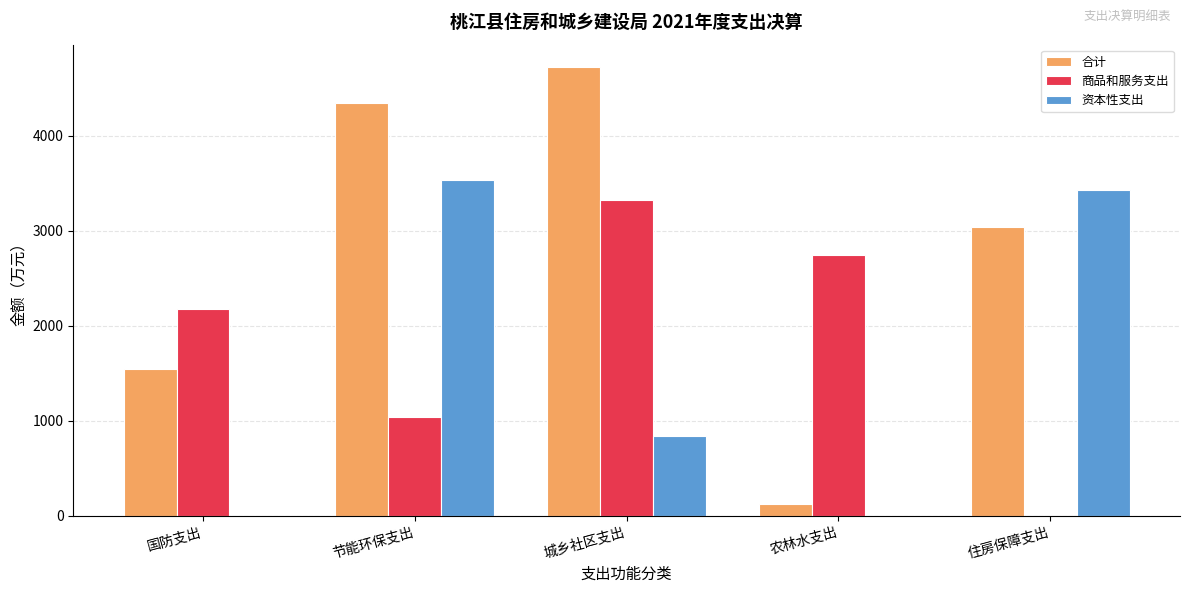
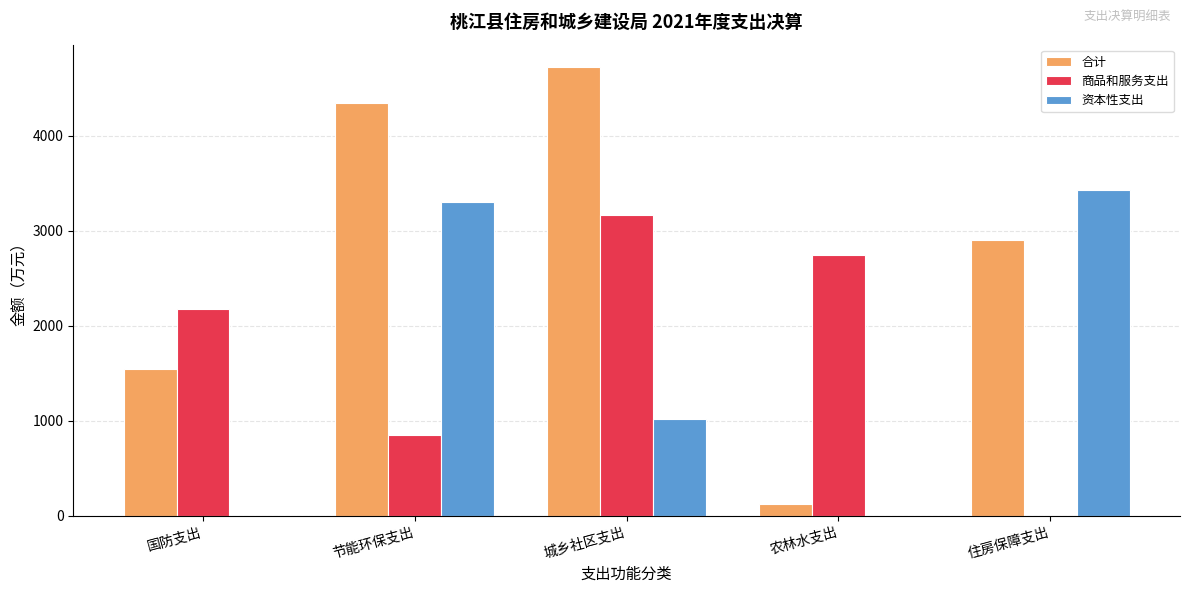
商品和服务支出, 节能环保支出: 1000 -> 800
资本性支出, 节能环保支出: 3500 -> 3300
商品和服务支出, 城乡社区支出: 3300 -> 3200
资本性支出, 城乡社区支出: 800 -> 1000
合计, 住房保障支出: 3000 -> 2900
